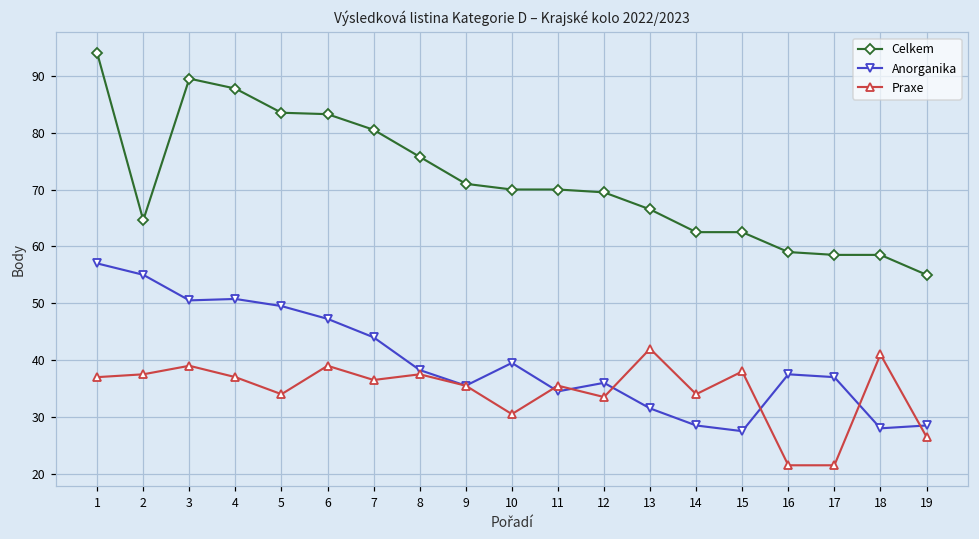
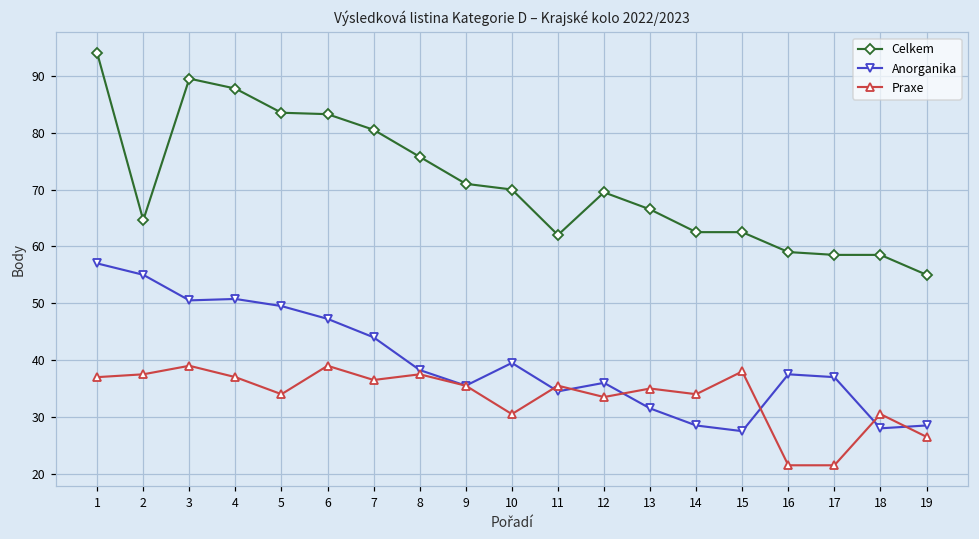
Celkem, 11: 70 -> 62
Praxe, 13: 42 -> 35
Praxe, 18: 41 -> 31
